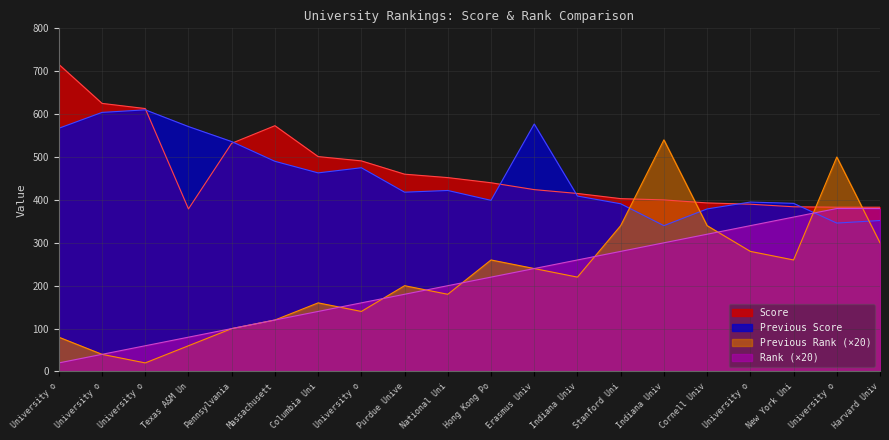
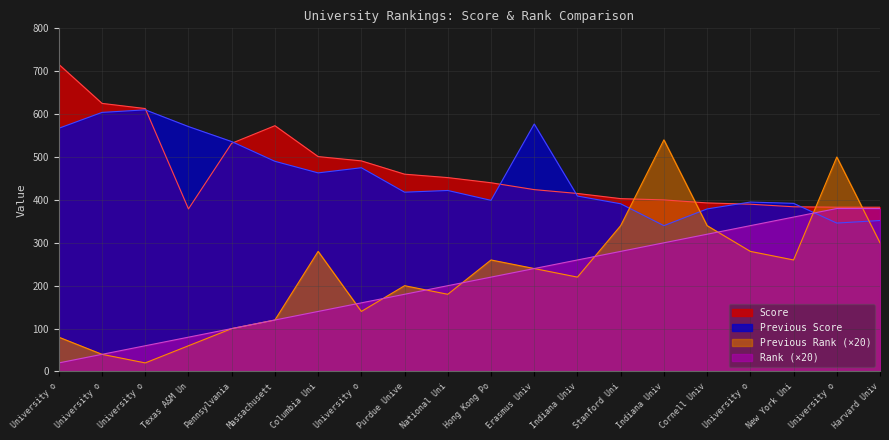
Previous Rank (×20), Columbia Uni: 160 -> 280
